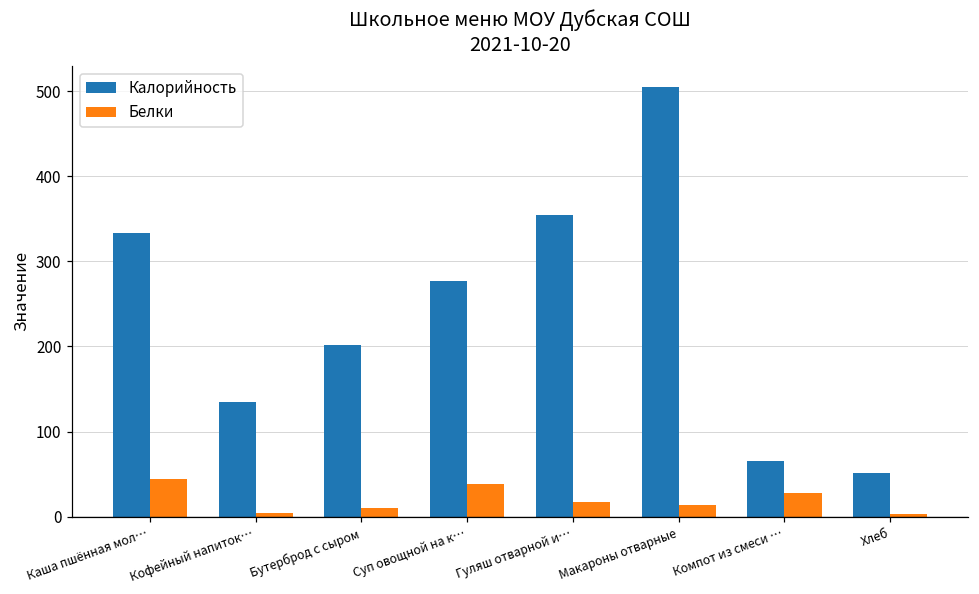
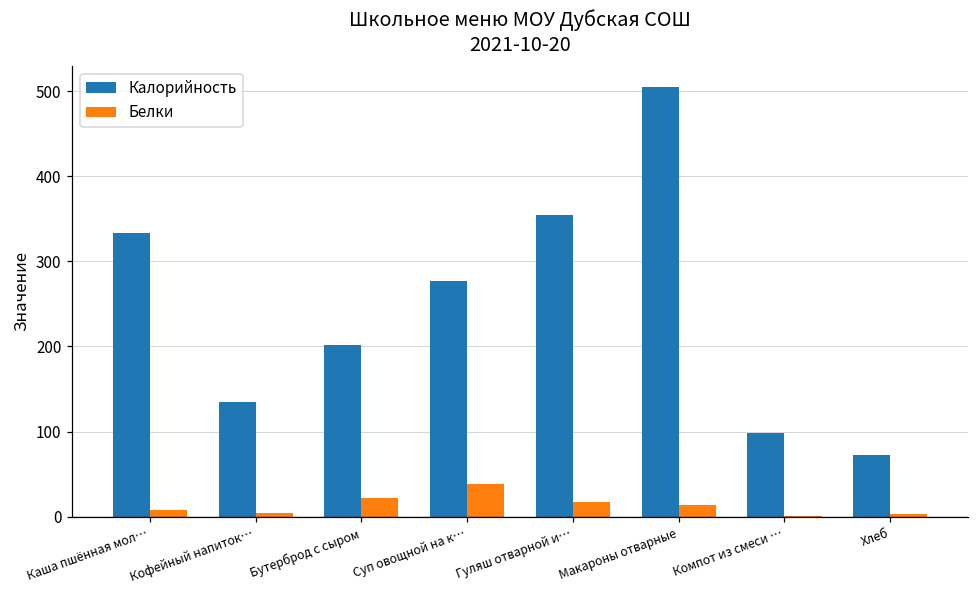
Белки, Каша пшённая мол…: 40 -> 10
Белки, Бутерброд с сыром: 10 -> 20
Калорийность, Компот из смеси …: 70 -> 100
Белки, Компот из смеси …: 30 -> 0
Калорийность, Хлеб: 50 -> 70
